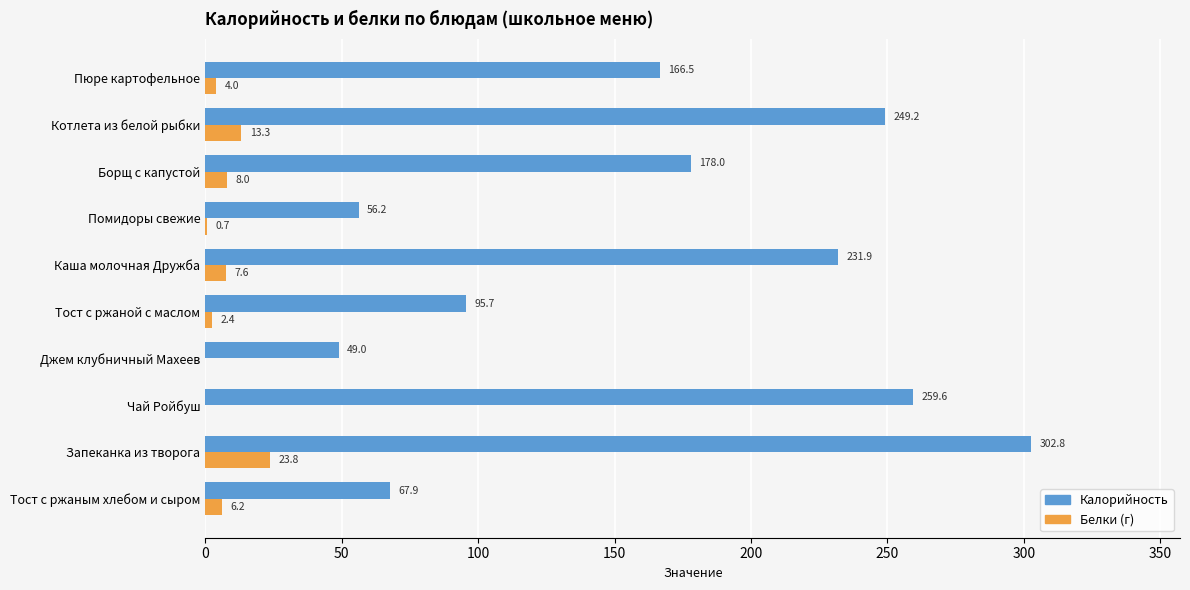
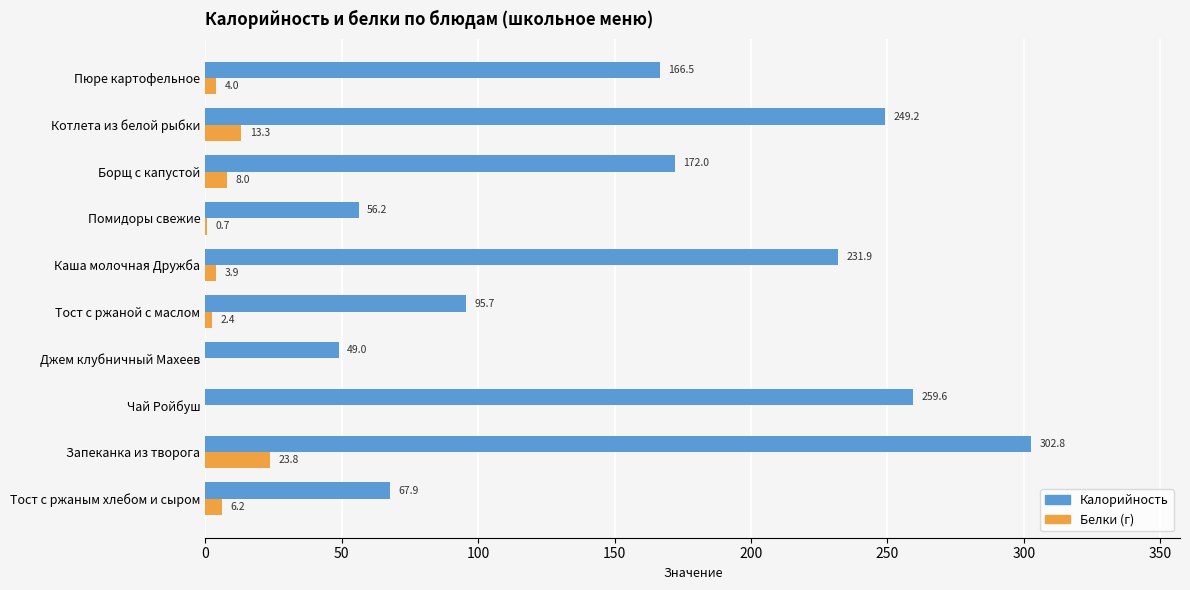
Калорийность, Борщ с капустой: 178.0 -> 172.0
Белки (г), Каша молочная Дружба: 7.6 -> 3.9
